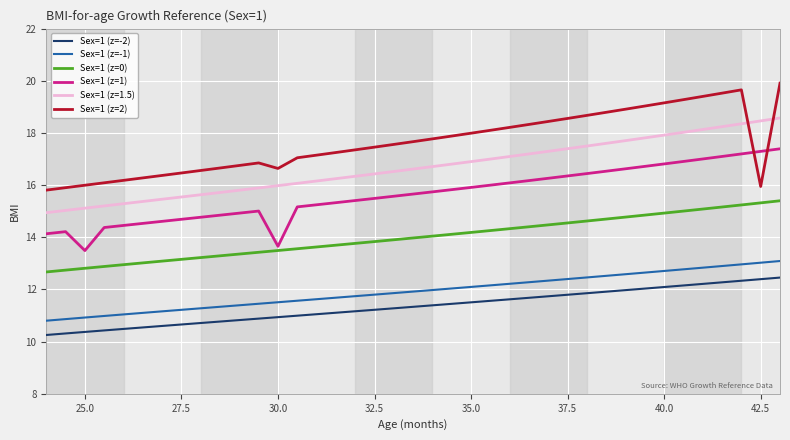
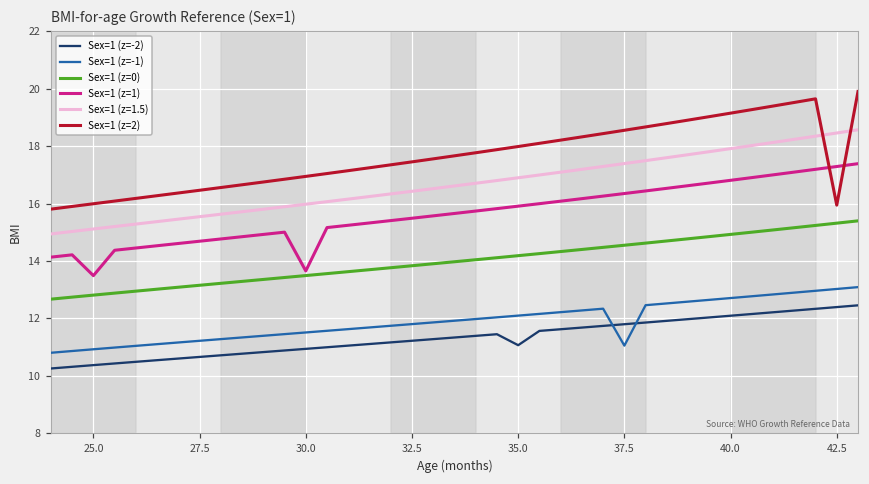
Sex=1 (z=2), 30.0: 16.6 -> 16.9
Sex=1 (z=-2), 35.0: 11.5 -> 11.1
Sex=1 (z=-1), 37.5: 12.4 -> 11.1
